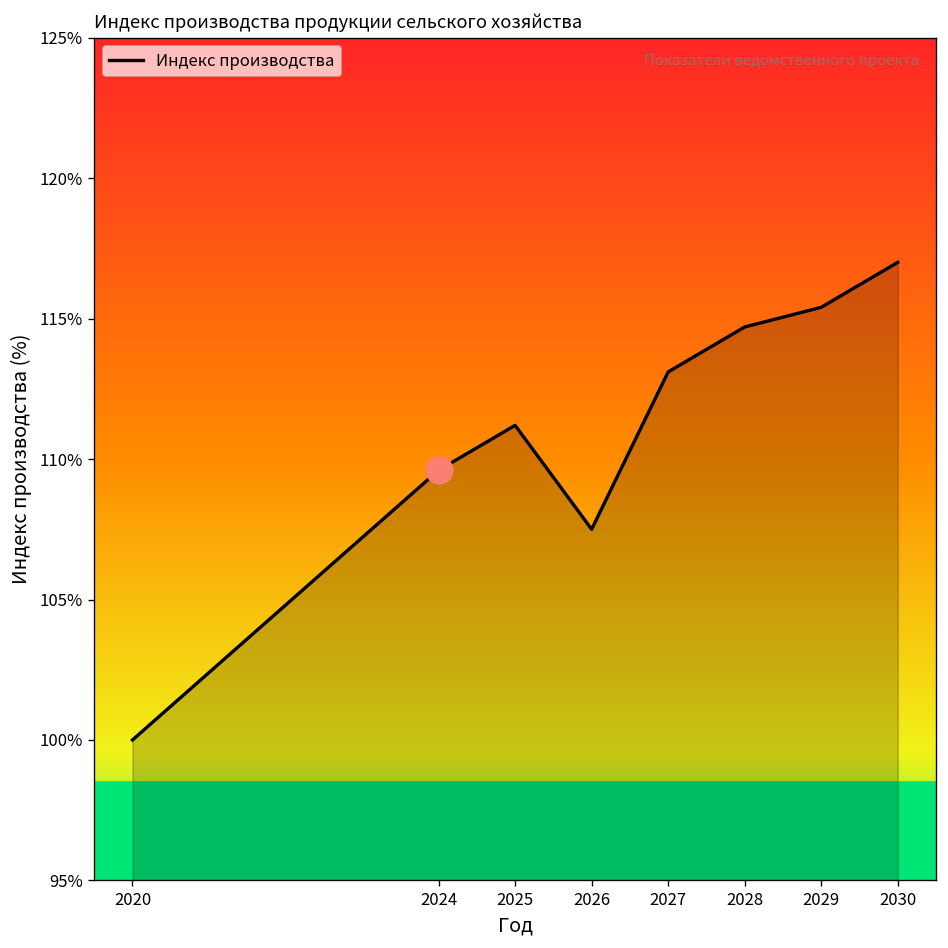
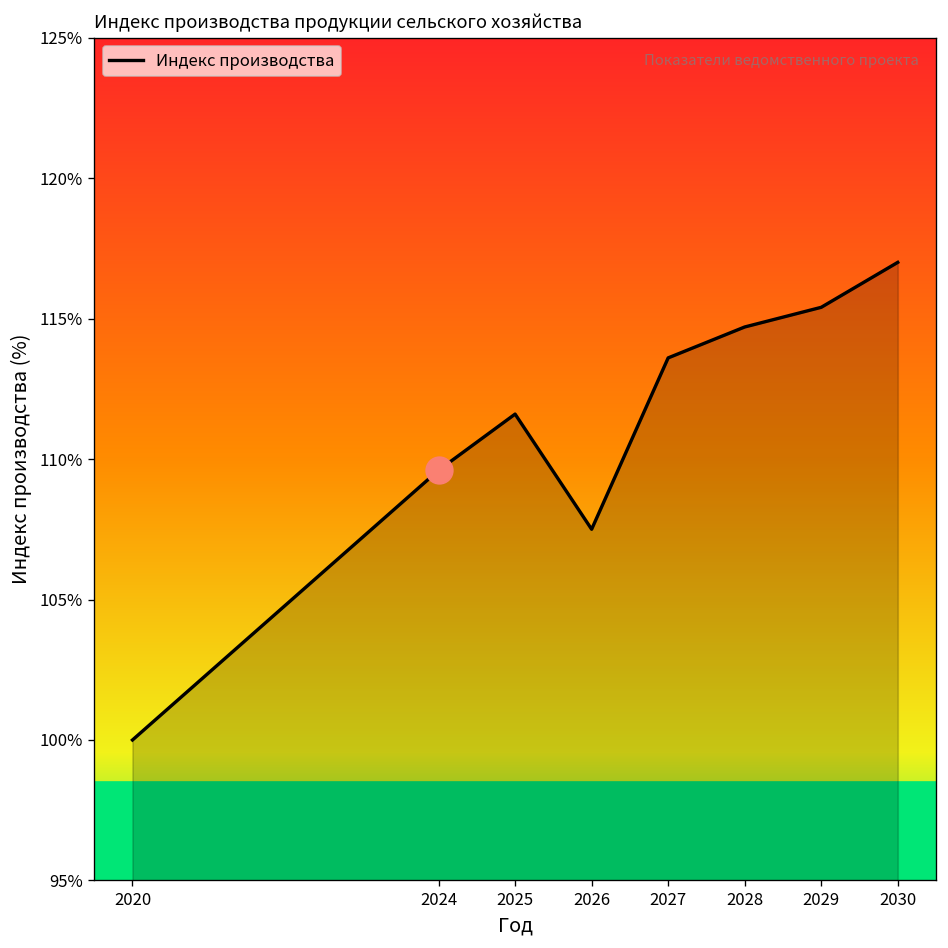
Индекс производства, 2025: 111.2% -> 111.6%
Индекс производства, 2027: 113.1% -> 113.6%
